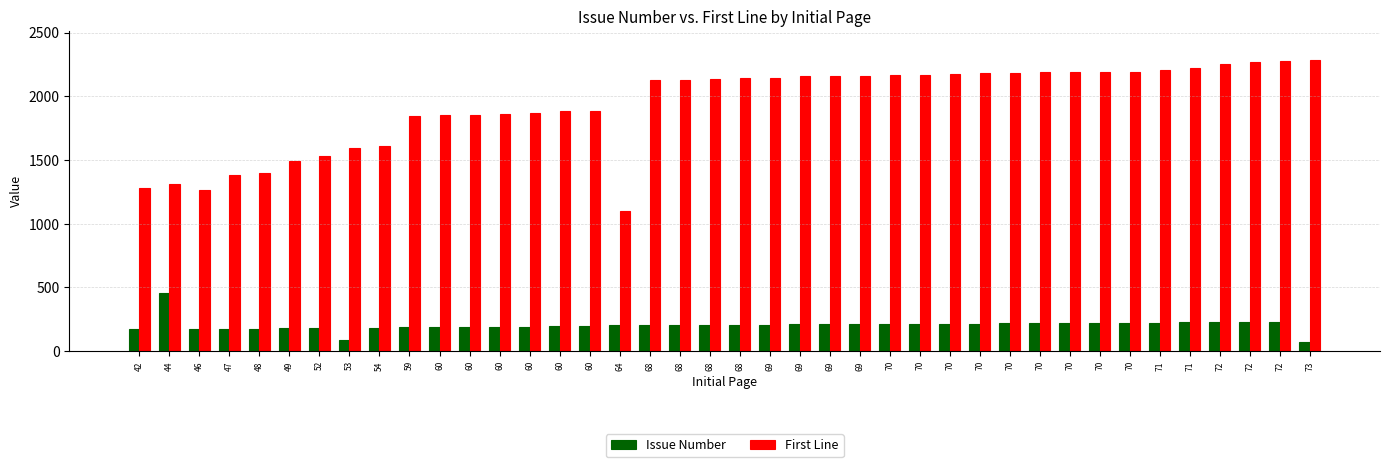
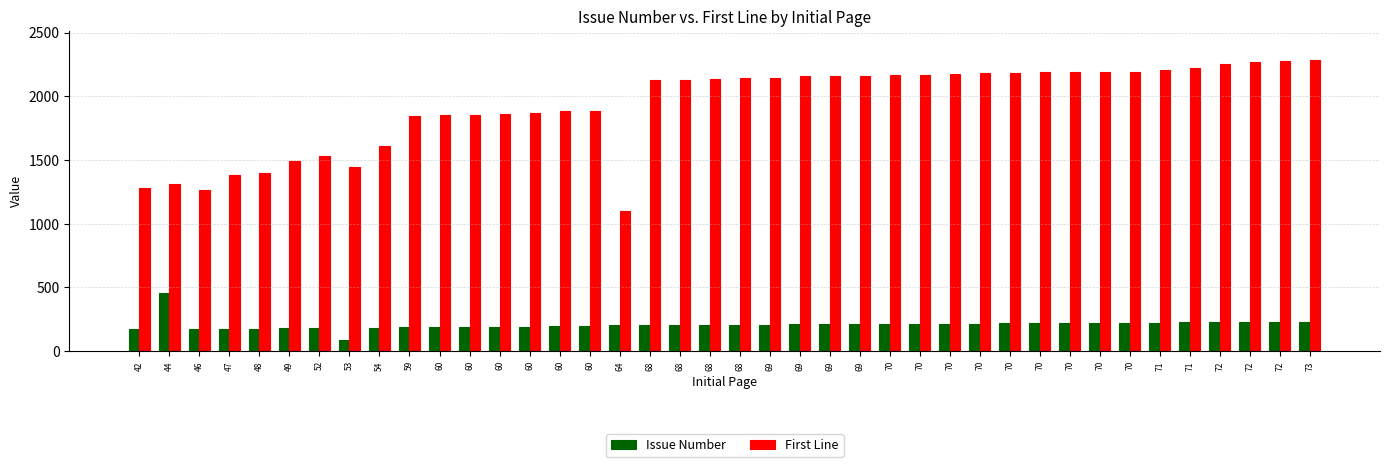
First Line, 53: 1600 -> 1450
Issue Number, 73: 70 -> 230
